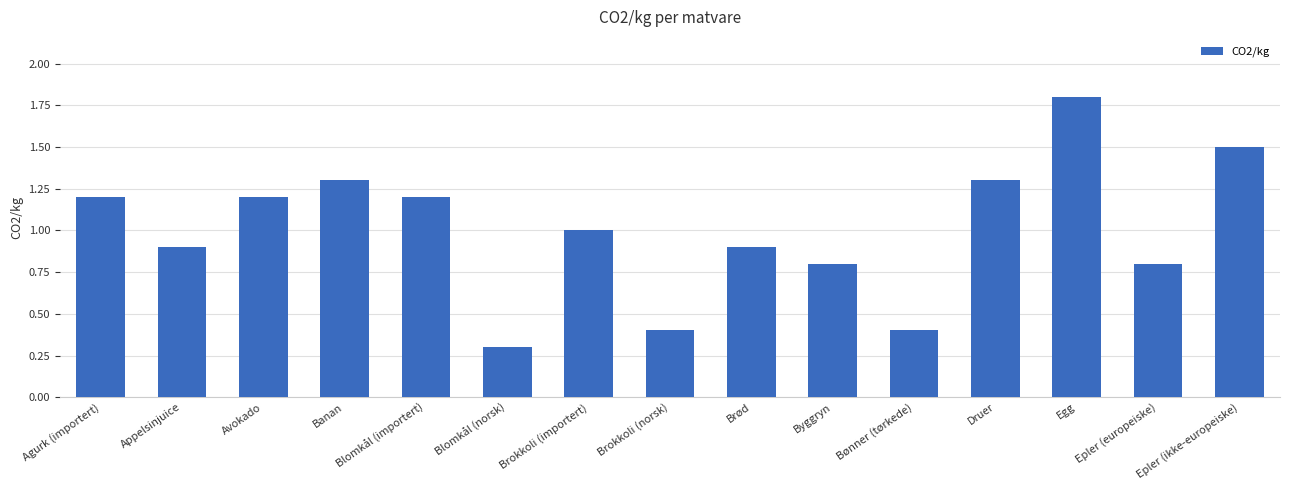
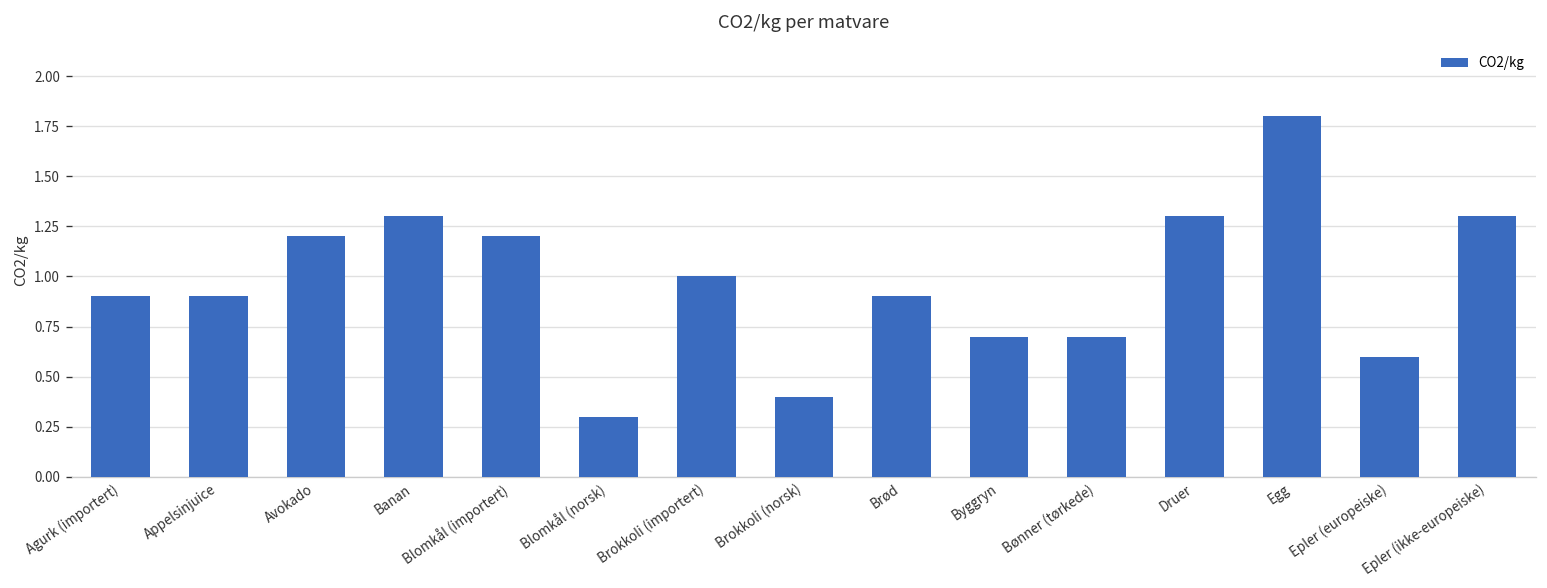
Agurk (importert): 1.2 -> 0.9
Byggryn: 0.8 -> 0.7
Bønner (tørkede): 0.4 -> 0.7
Epler (europeiske): 0.8 -> 0.6
Epler (ikke-europeiske): 1.5 -> 1.3
